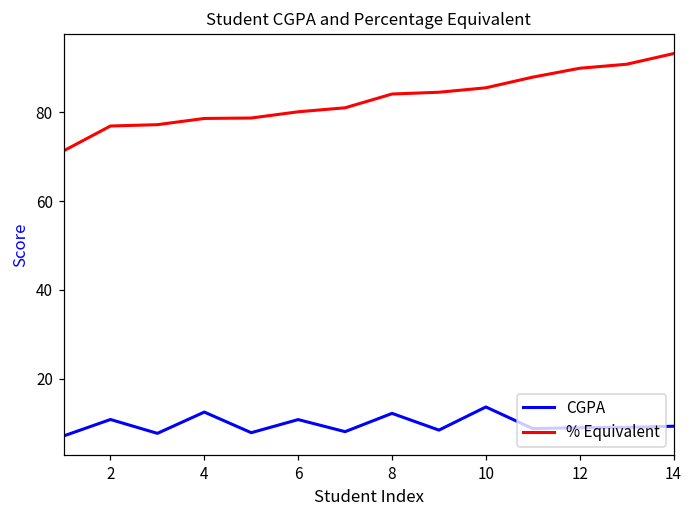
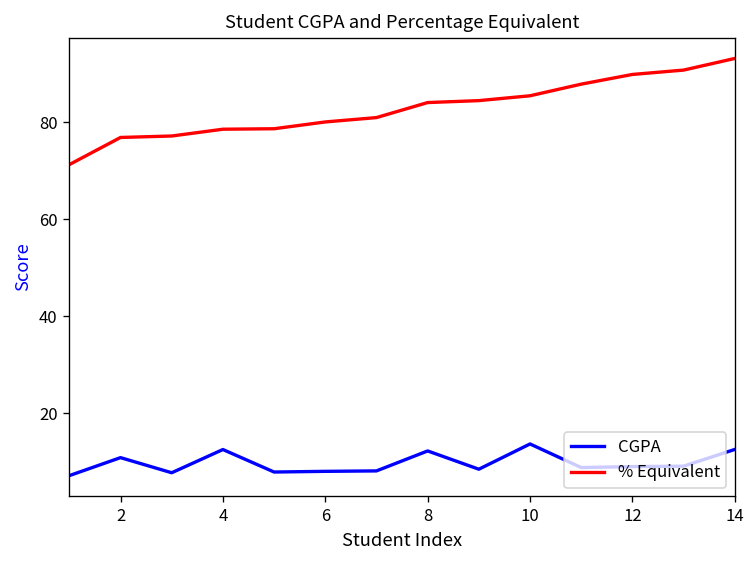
CGPA, 6: 11 -> 8
CGPA, 14: 9 -> 13
